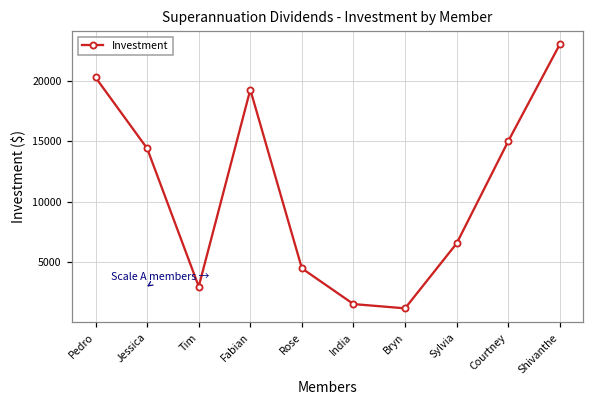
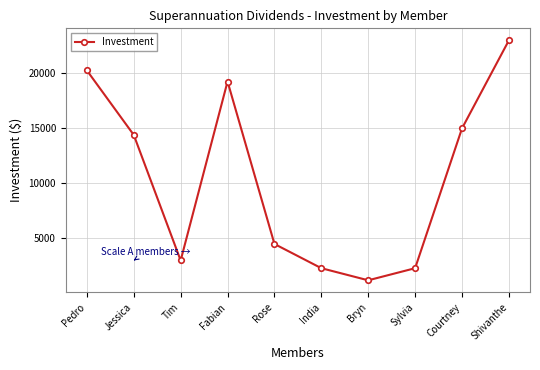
India: 1600 -> 2300
Sylvia: 6600 -> 2300
